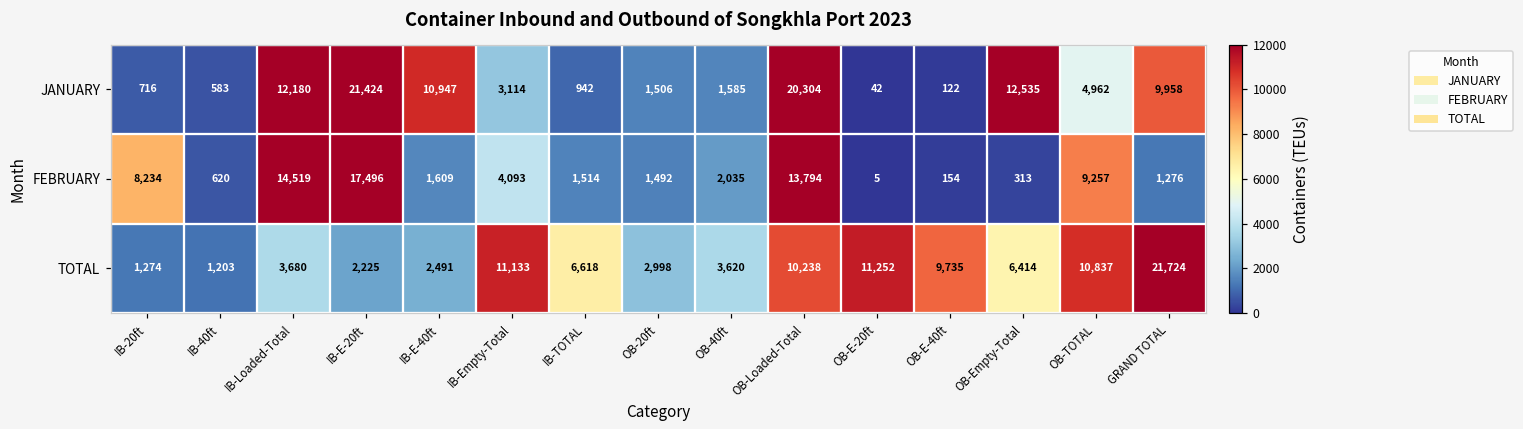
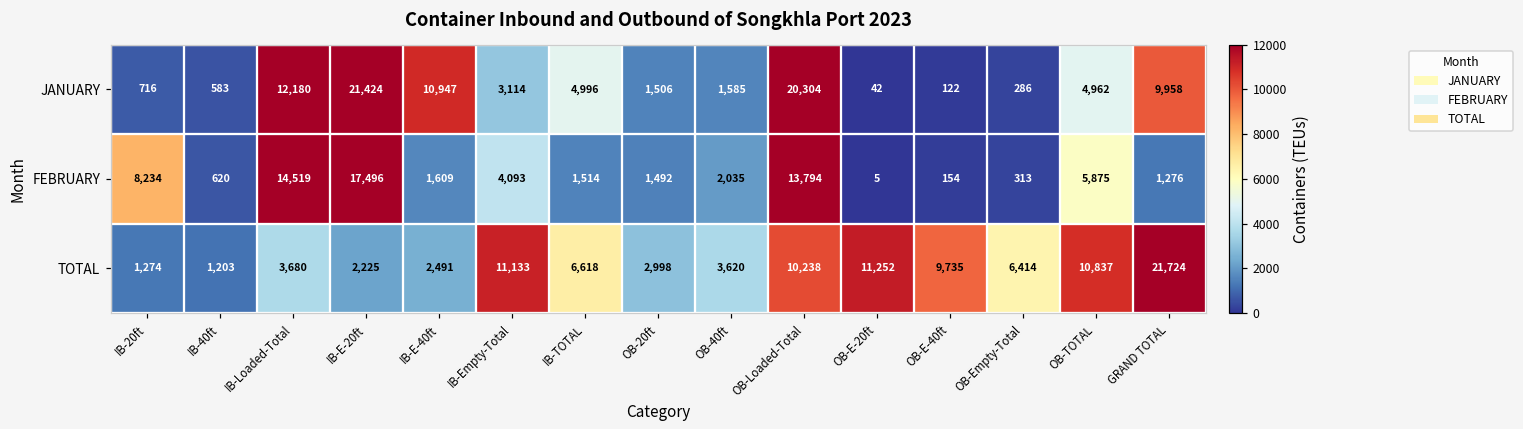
JANUARY, IB-TOTAL: 942 -> 4,996
JANUARY, OB-Empty-Total: 12,535 -> 286
FEBRUARY, OB-TOTAL: 9,257 -> 5,875
